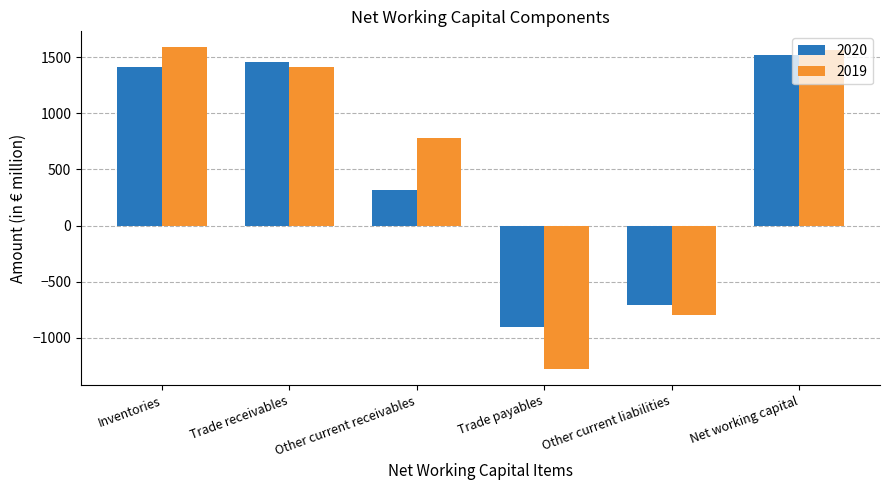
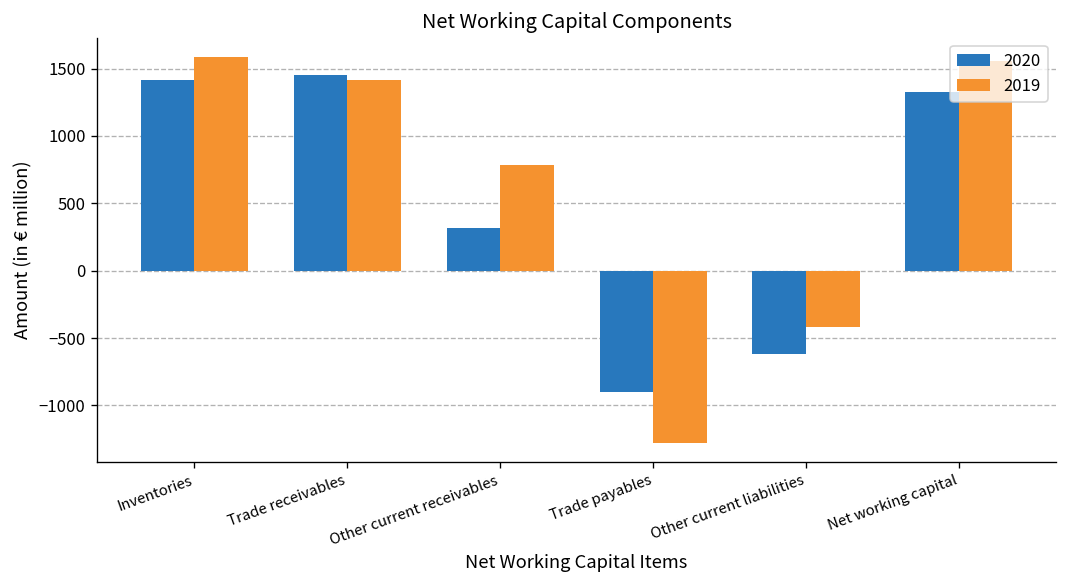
2020, Other current liabilities: -710 -> -620
2019, Other current liabilities: -790 -> -420
2020, Net working capital: 1520 -> 1320
